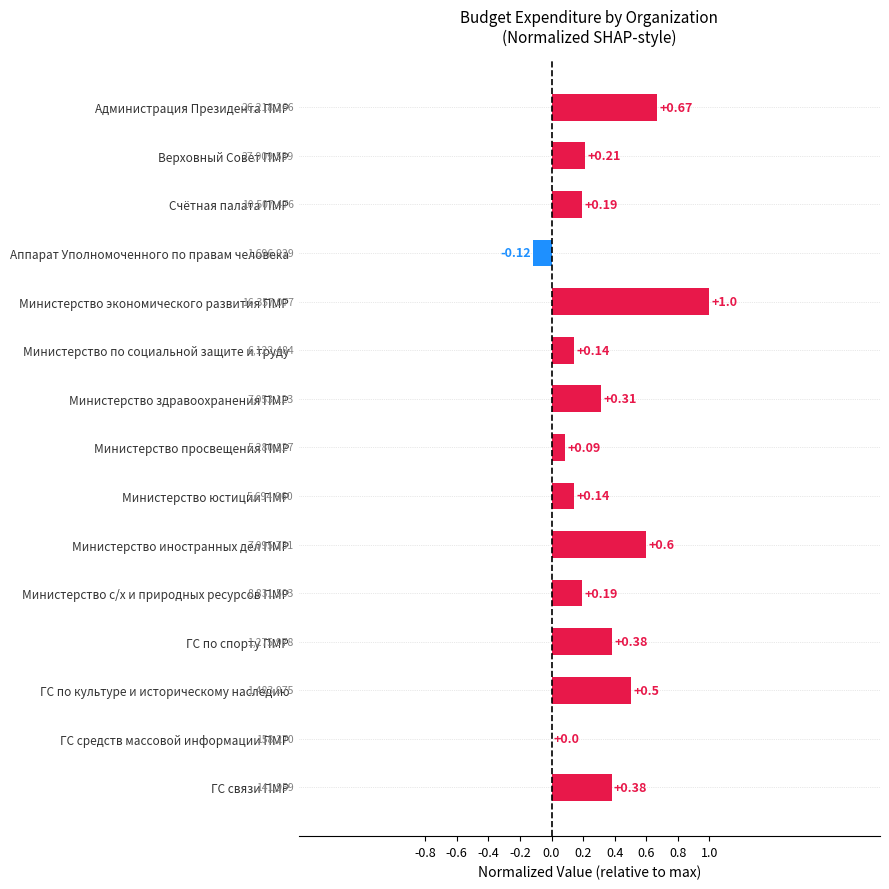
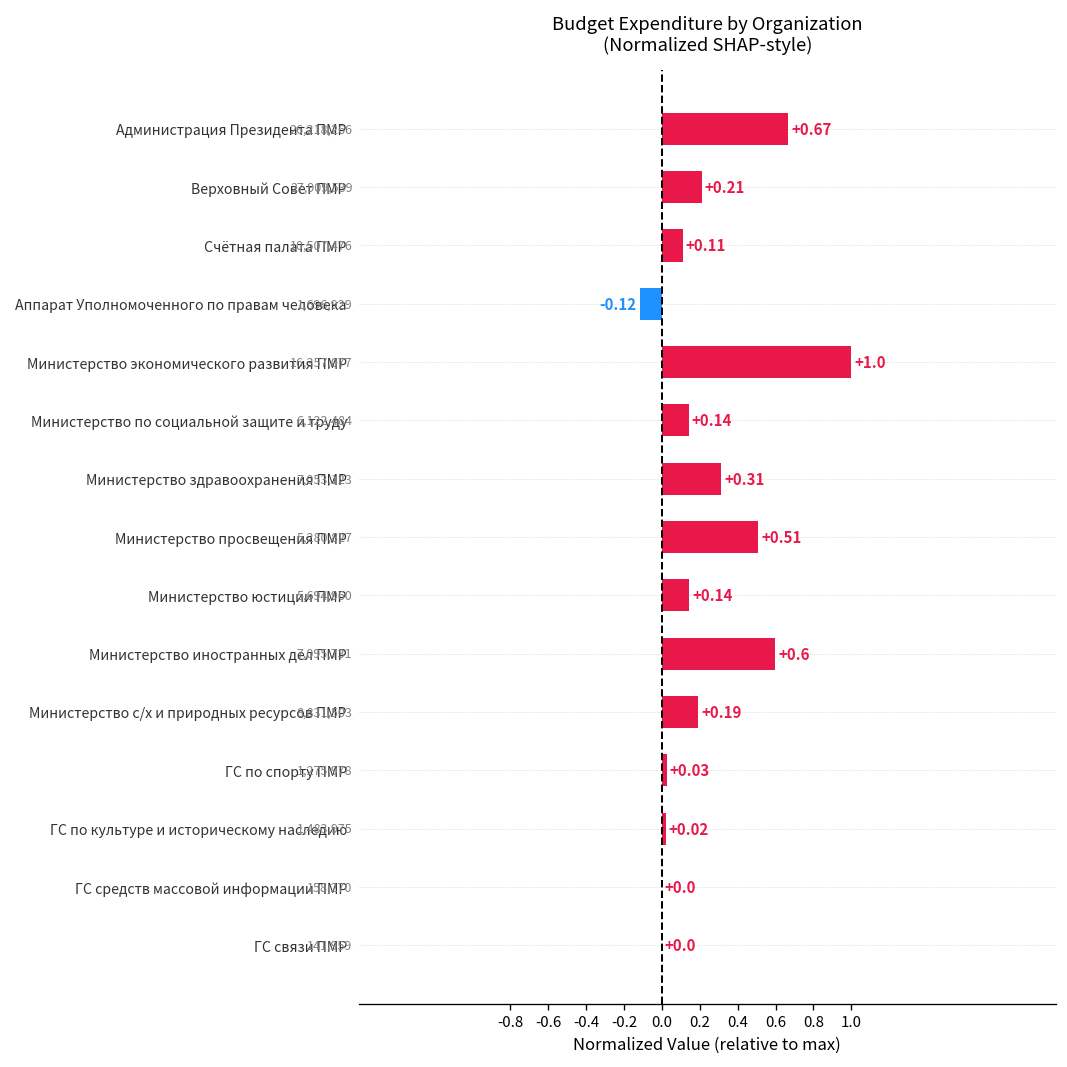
Счётная палата ПМР: +0.19 -> +0.11
Министерство просвещения ПМР: +0.09 -> +0.51
ГС по спорту ПМР: +0.38 -> +0.03
ГС по культуре и историческому наследию: +0.5 -> +0.02
ГС связи ПМР: +0.38 -> +0.0
